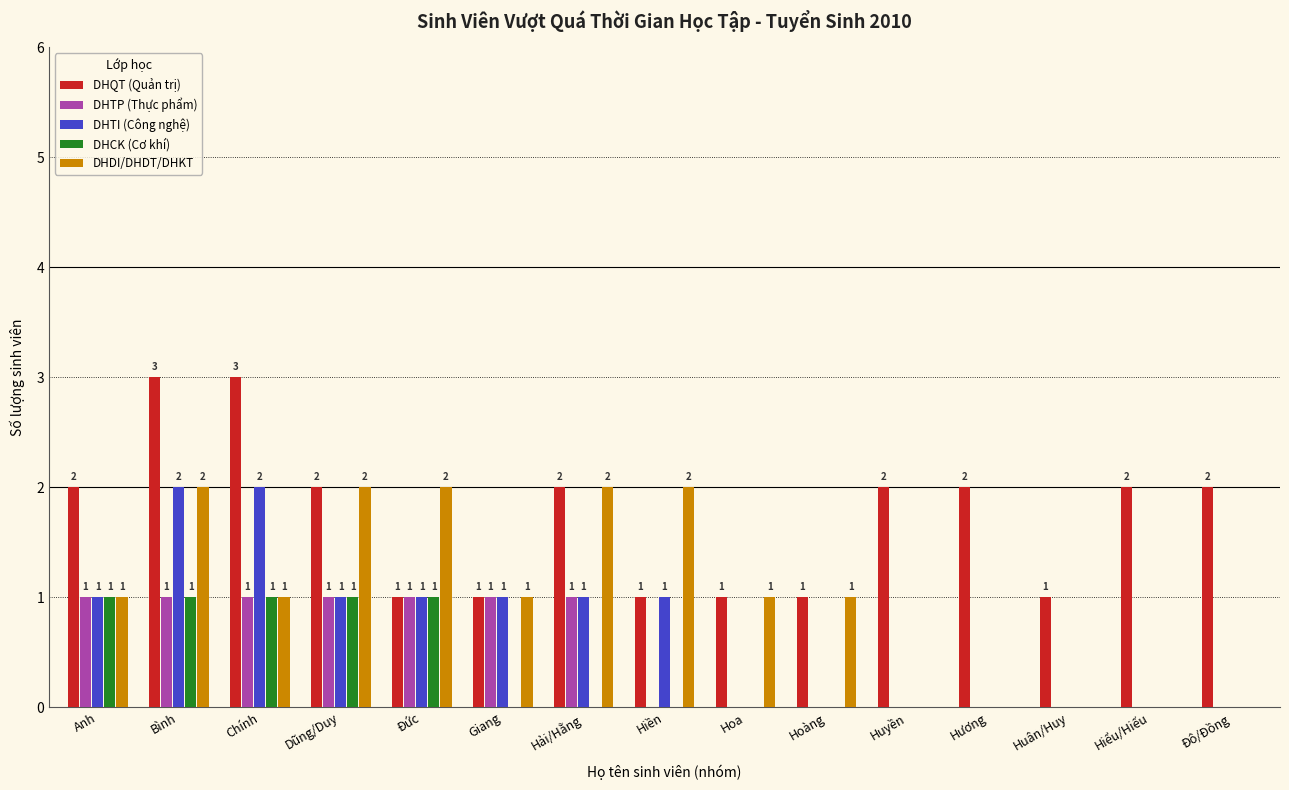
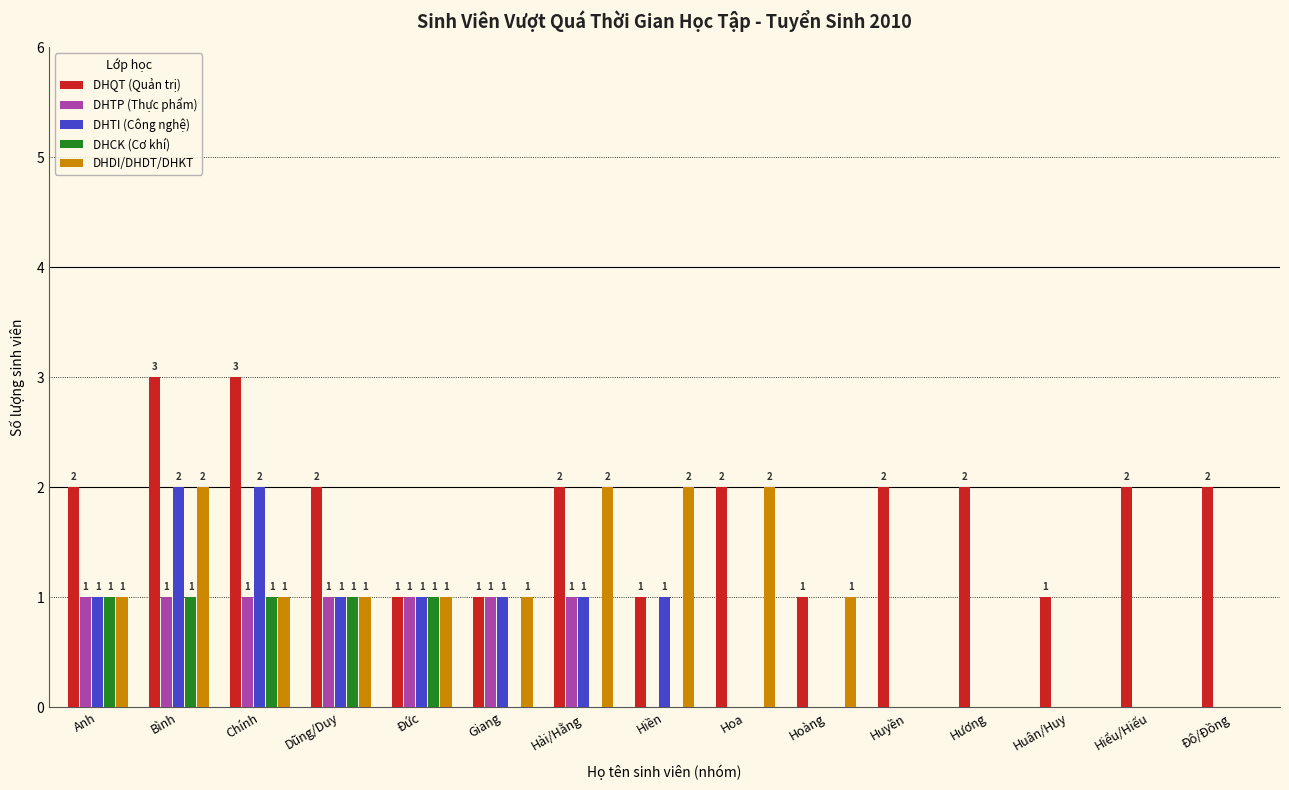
DHDI/DHDT/DHKT, Dũng/Duy: 2 -> 1
DHDI/DHDT/DHKT, Đức: 2 -> 1
DHQT (Quản trị), Hoa: 1 -> 2
DHDI/DHDT/DHKT, Hoa: 1 -> 2
